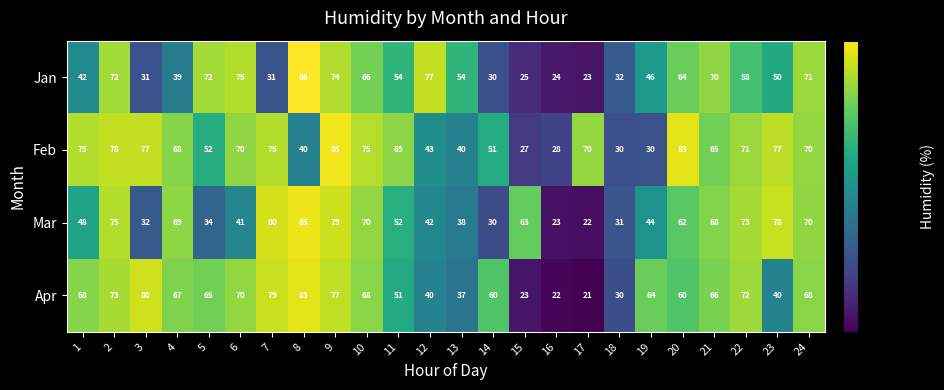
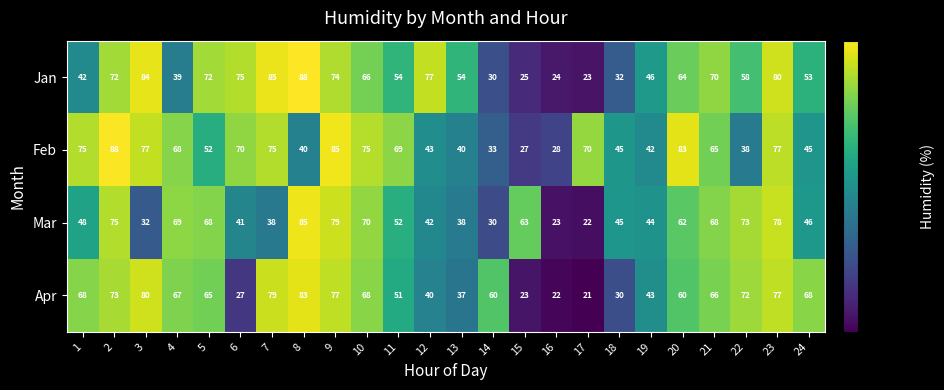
Jan, 3: 31 -> 84
Jan, 7: 31 -> 85
Jan, 23: 50 -> 80
Jan, 24: 71 -> 53
Feb, 2: 78 -> 88
Feb, 14: 51 -> 33
Feb, 18: 30 -> 45
Feb, 19: 30 -> 42
Feb, 22: 71 -> 38
Feb, 24: 70 -> 45
Mar, 5: 34 -> 68
Mar, 7: 80 -> 38
Mar, 18: 31 -> 45
Mar, 24: 70 -> 46
Apr, 6: 70 -> 27
Apr, 19: 64 -> 43
Apr, 23: 40 -> 77
